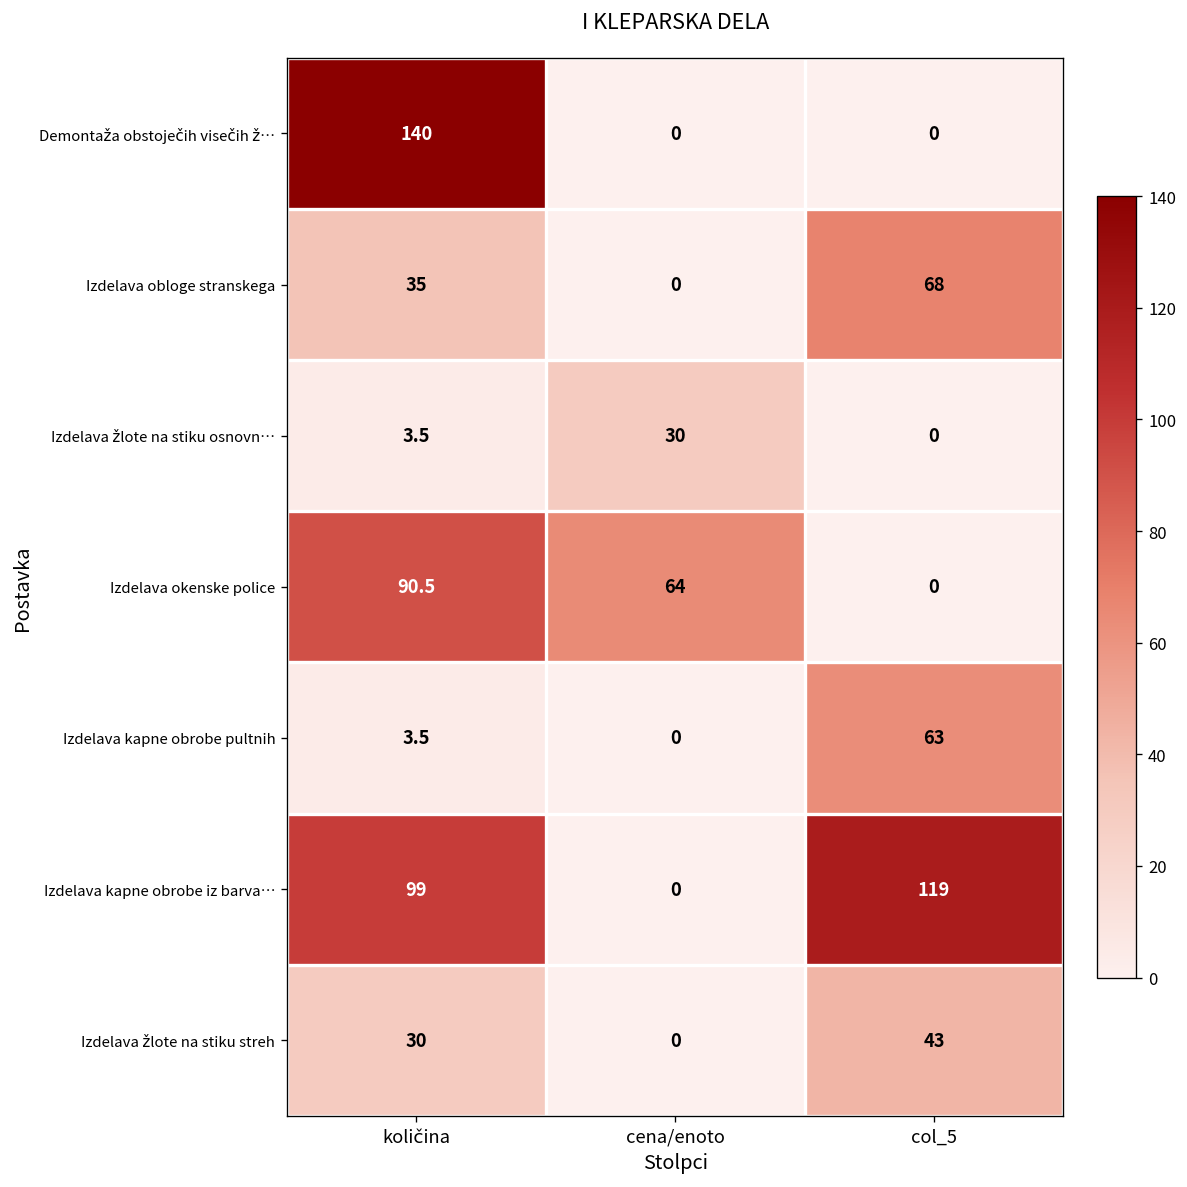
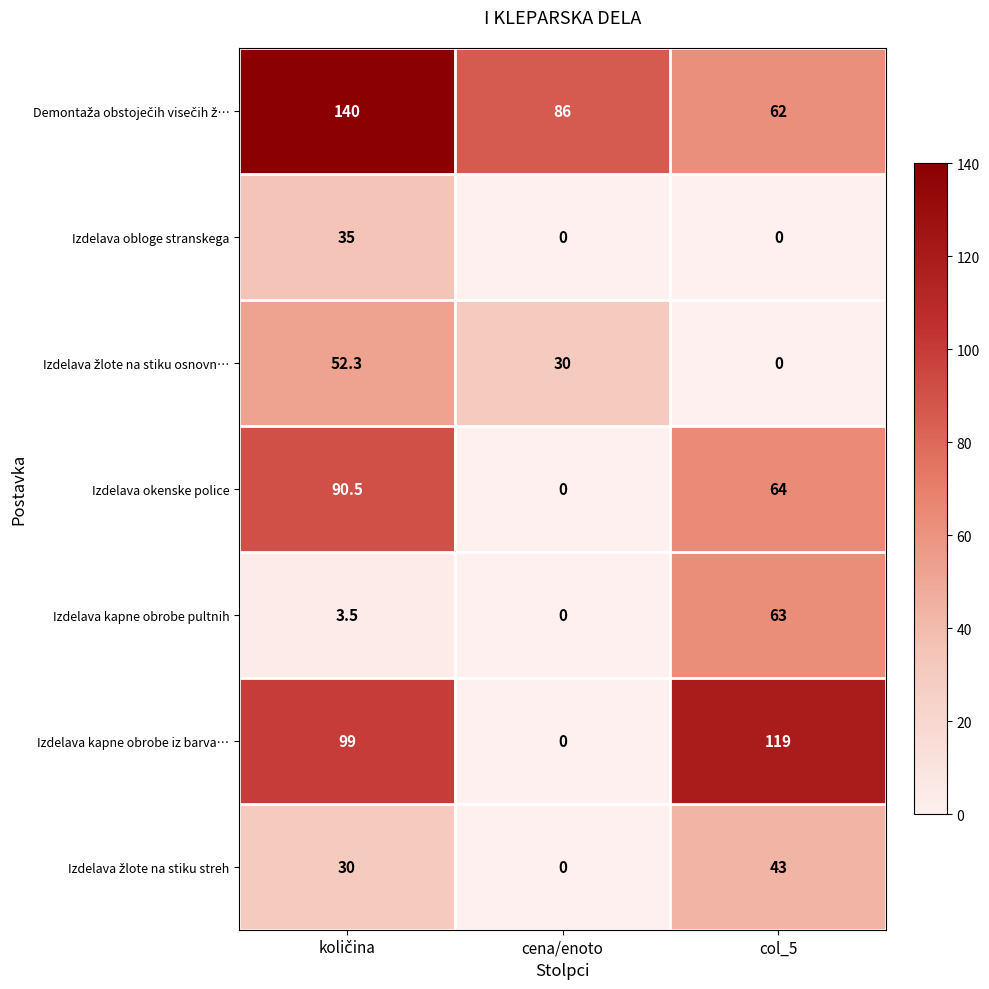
Demontaža obstoječih visečih ž…, cena/enoto: 0 -> 86
Demontaža obstoječih visečih ž…, col_5: 0 -> 62
Izdelava obloge stranskega, col_5: 68 -> 0
Izdelava žlote na stiku osnovn…, količina: 3.5 -> 52.3
Izdelava okenske police, cena/enoto: 64 -> 0
Izdelava okenske police, col_5: 0 -> 64
